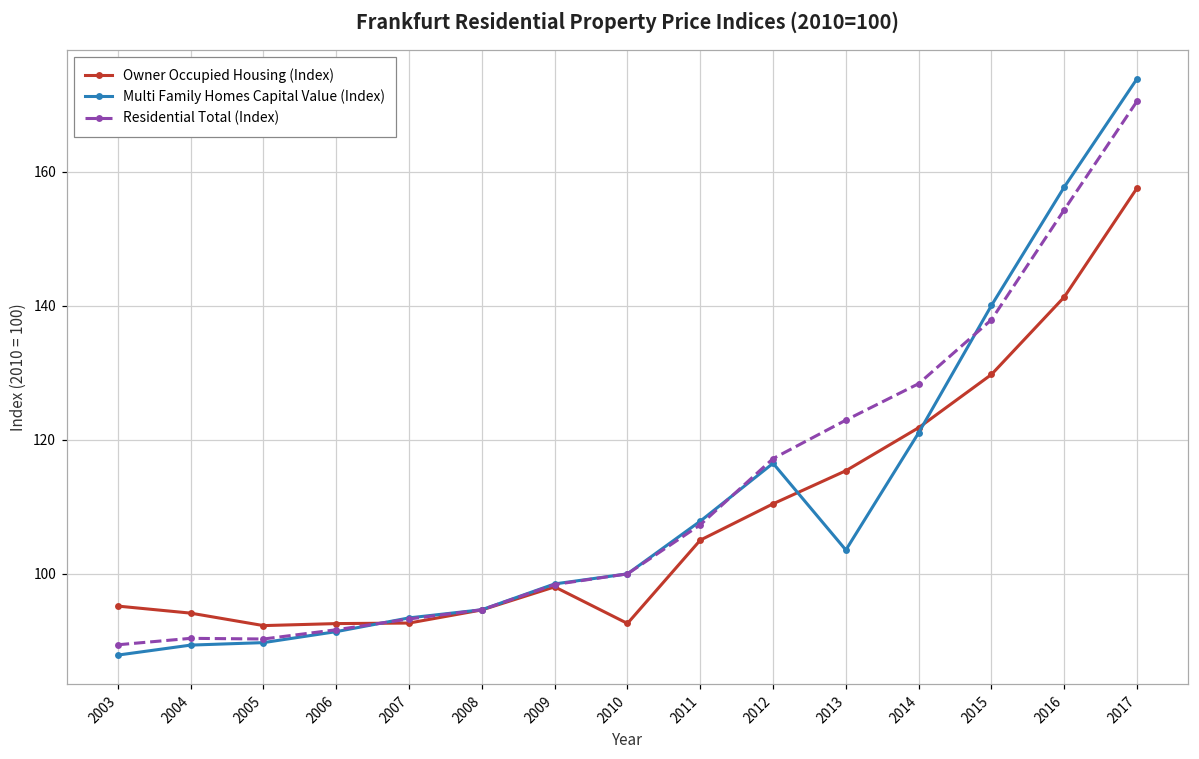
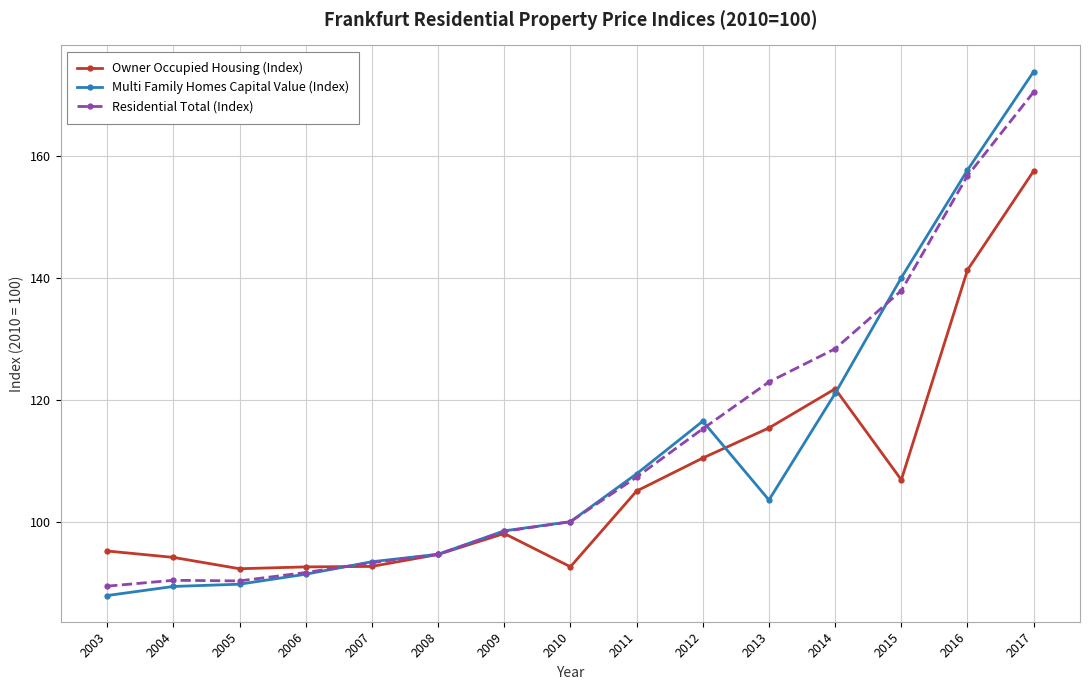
Residential Total (Index), 2012: 117 -> 115
Owner Occupied Housing (Index), 2015: 130 -> 107
Residential Total (Index), 2016: 154 -> 157
